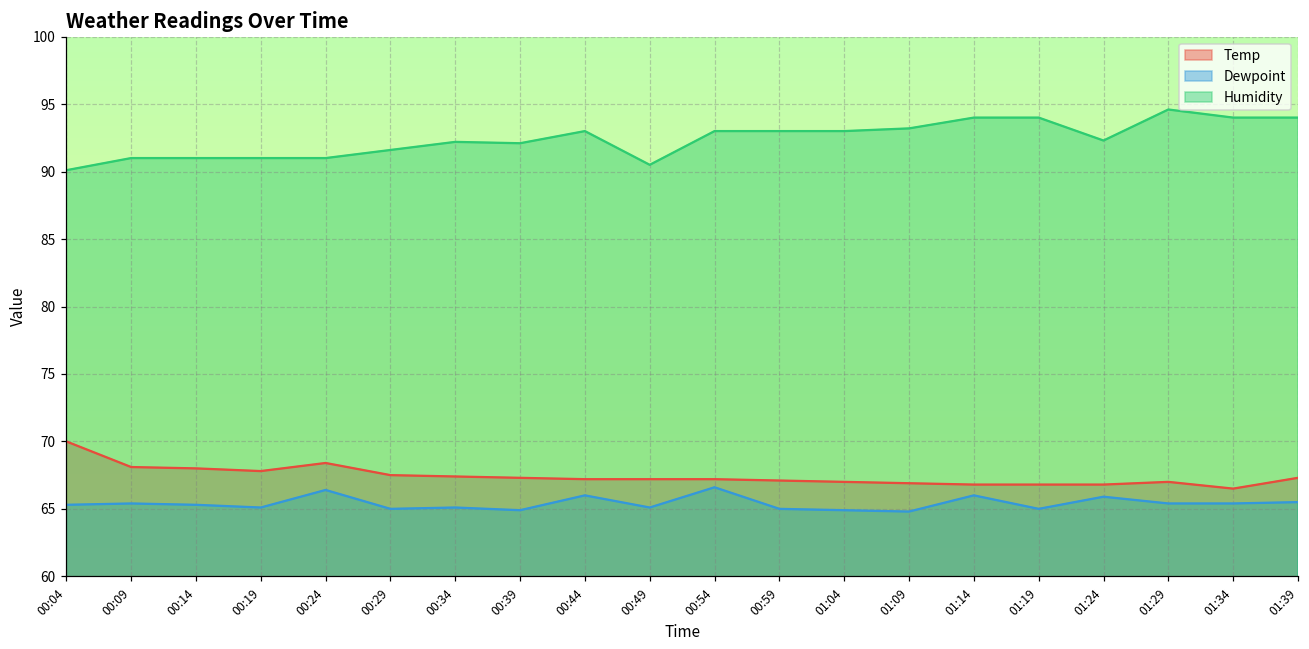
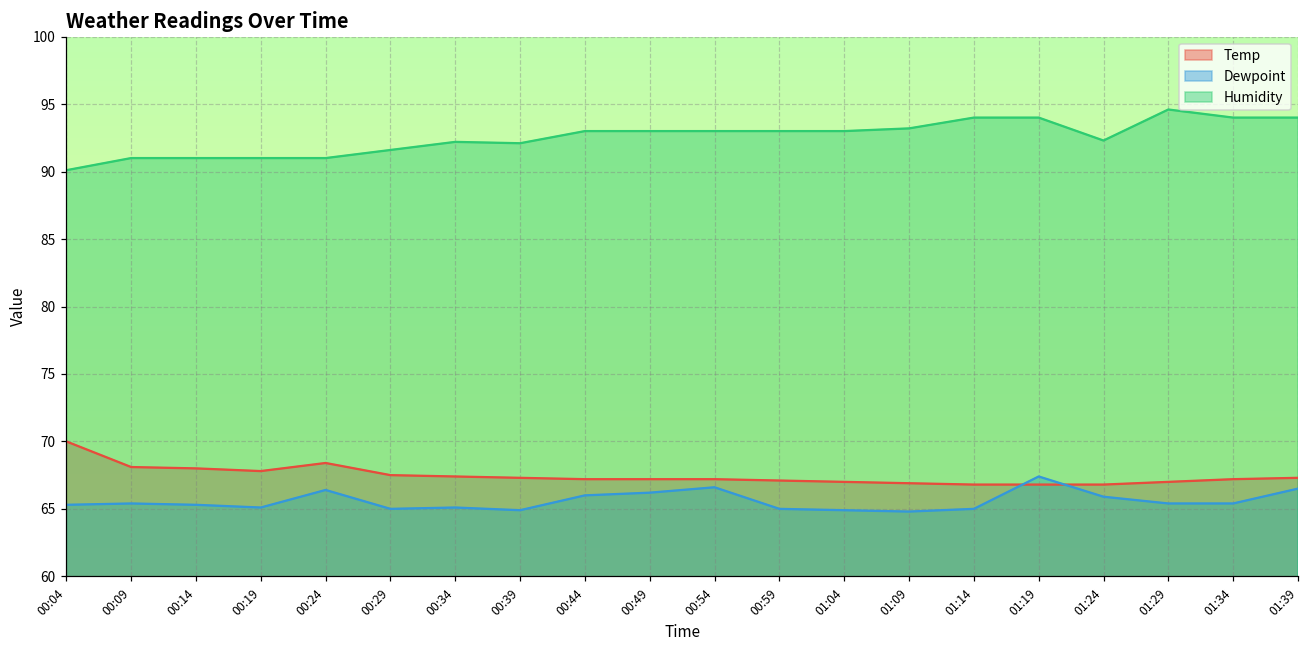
Dewpoint, 00:49: 65.1 -> 66.2
Humidity, 00:49: 90.5 -> 93.0
Dewpoint, 01:14: 66 -> 65
Dewpoint, 01:19: 65.0 -> 67.4
Temp, 01:34: 66.5 -> 67.2
Dewpoint, 01:39: 65.5 -> 66.5
